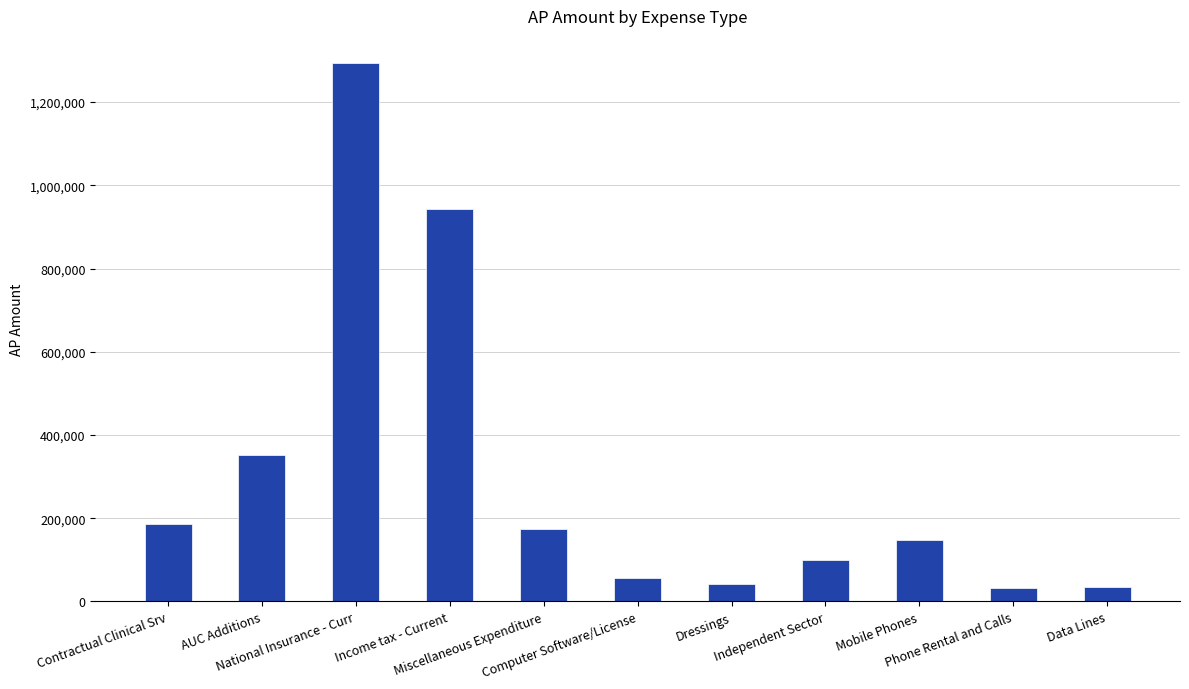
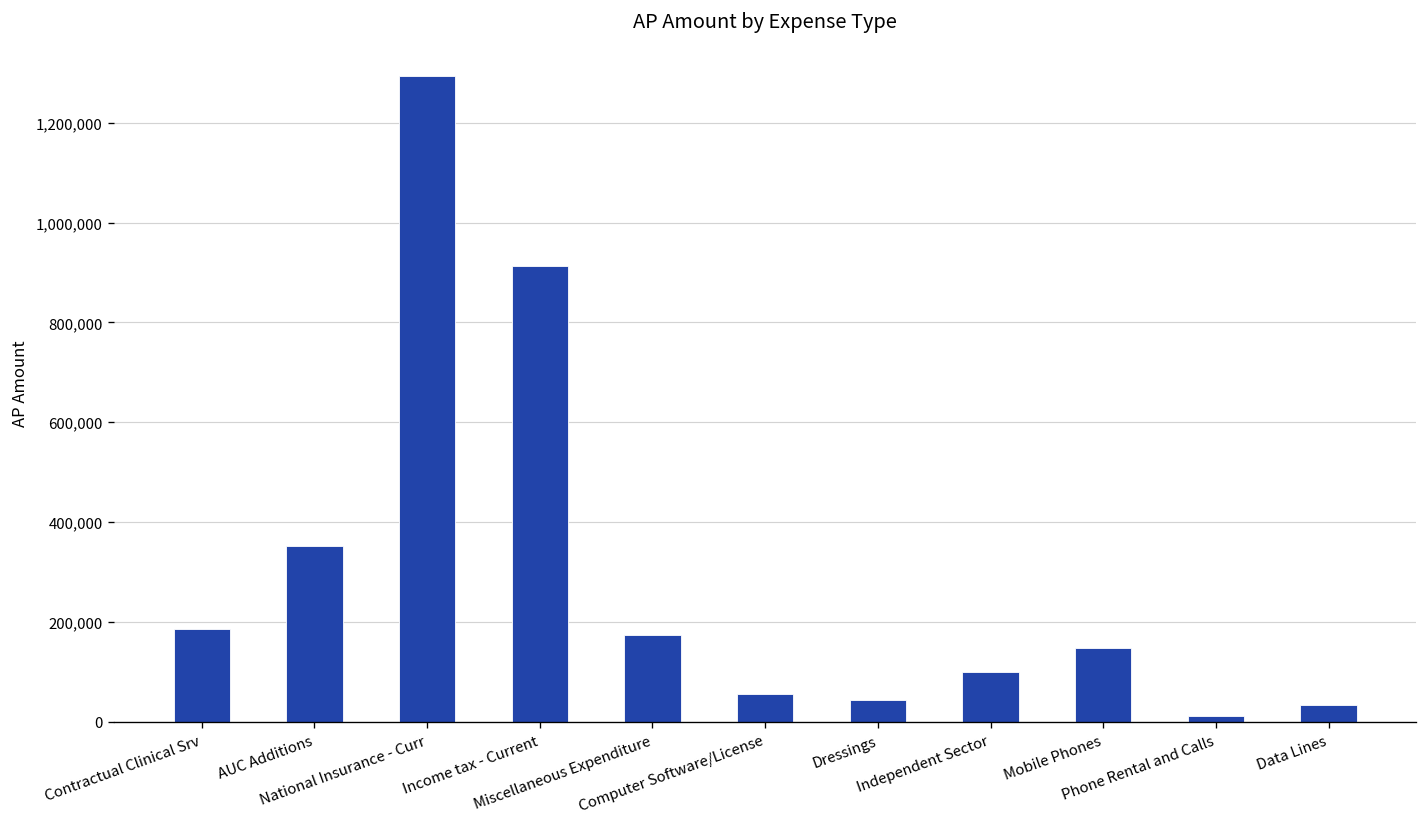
Income tax - Current: 940,000 -> 910,000
Phone Rental and Calls: 30,000 -> 10,000
